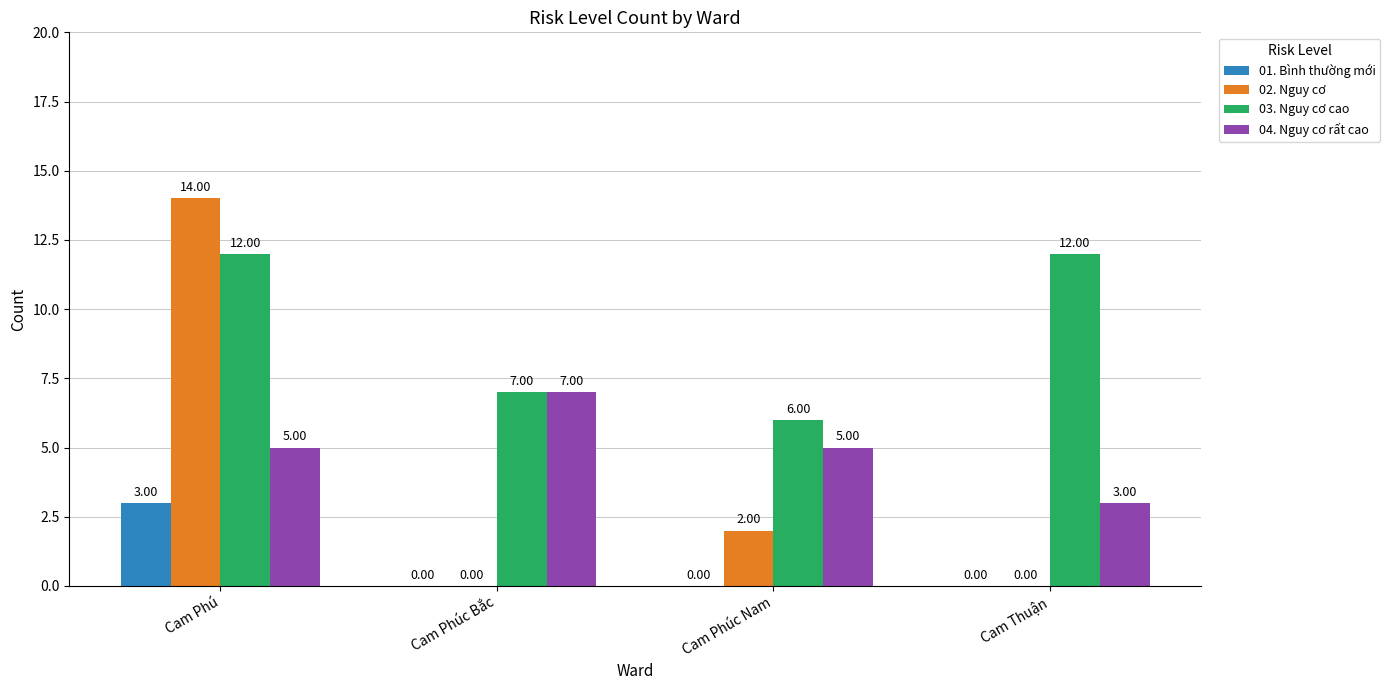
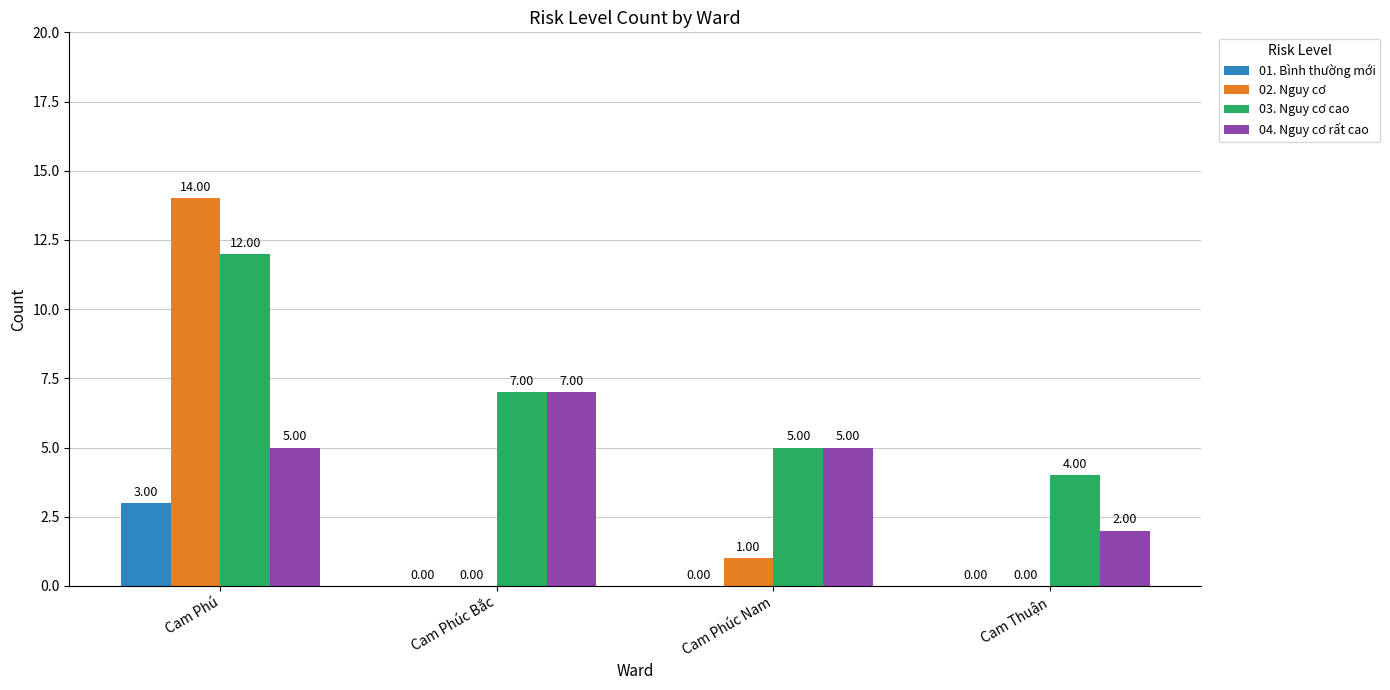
02. Nguy cơ, Cam Phúc Nam: 2.00 -> 1.00
03. Nguy cơ cao, Cam Phúc Nam: 6.00 -> 5.00
03. Nguy cơ cao, Cam Thuận: 12.00 -> 4.00
04. Nguy cơ rất cao, Cam Thuận: 3.00 -> 2.00
